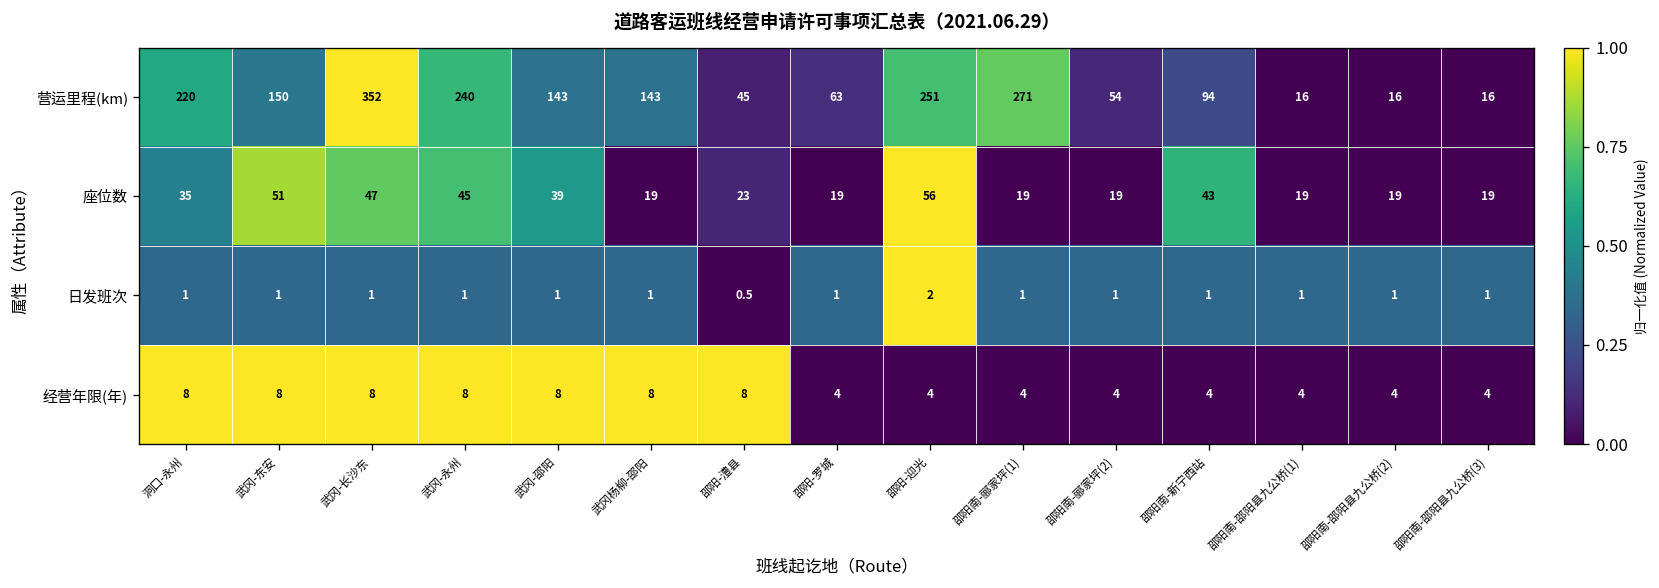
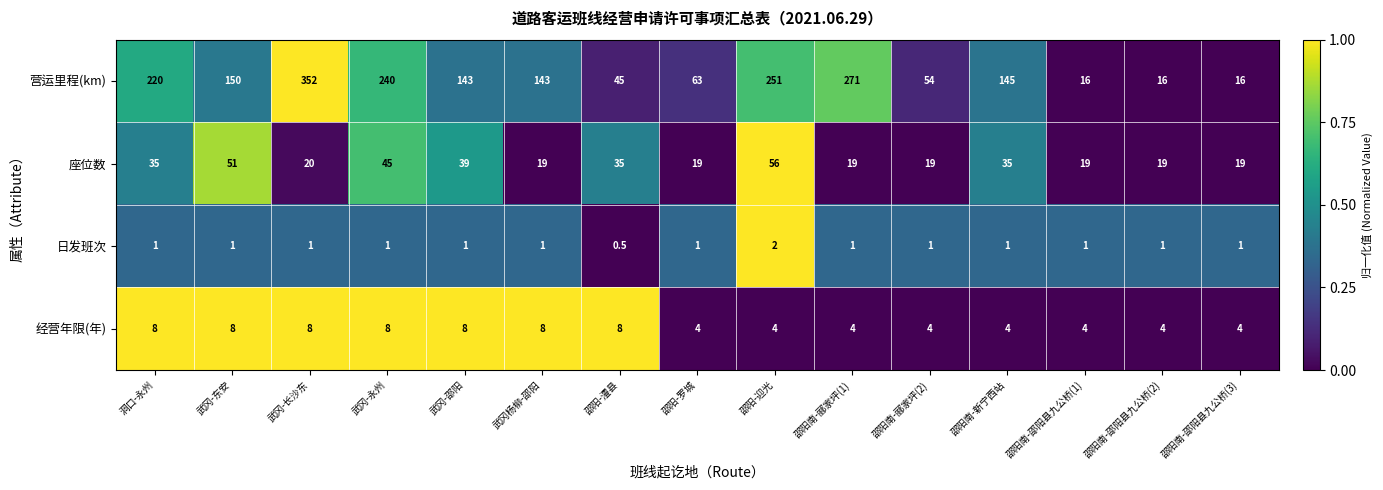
营运里程(km), 邵阳南-新宁西站: 94 -> 145
座位数, 武冈-长沙东: 47 -> 20
座位数, 邵阳-澧县: 23 -> 35
座位数, 邵阳南-新宁西站: 43 -> 35
